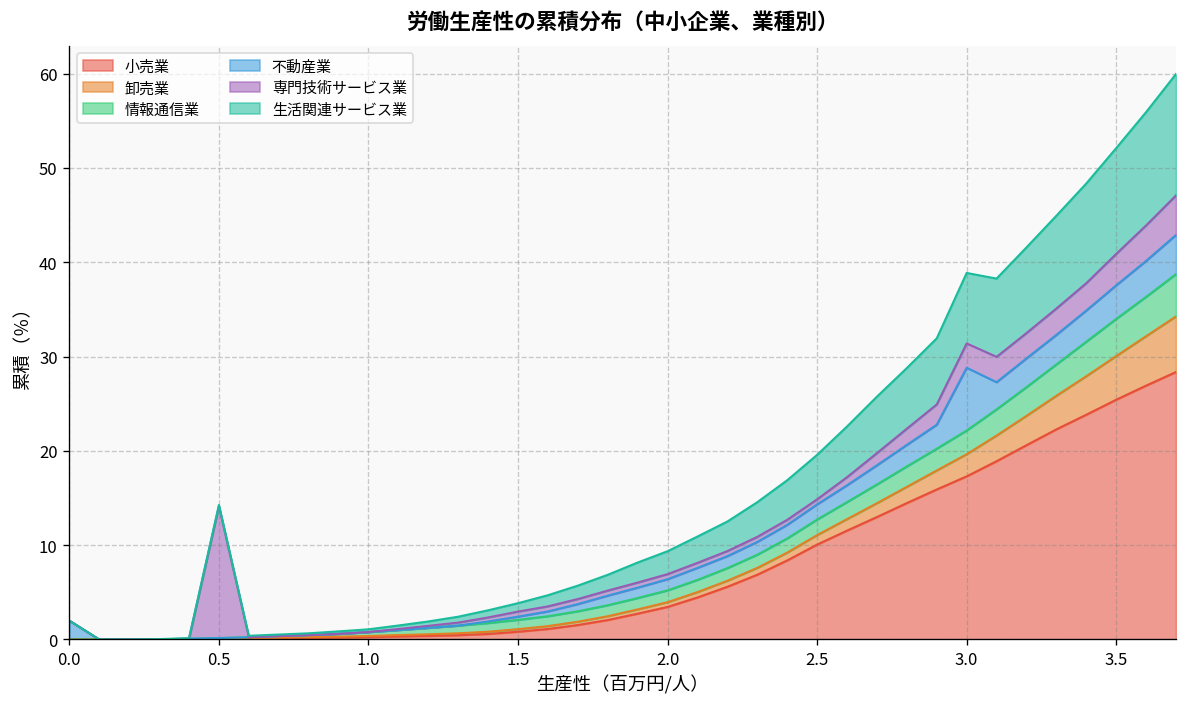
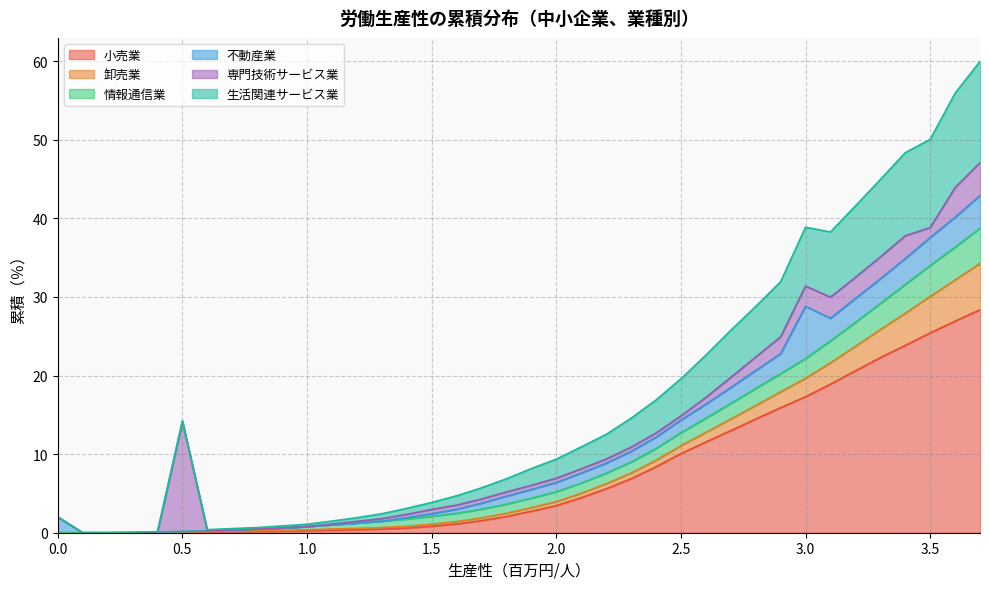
専門技術サービス業, 3.5: 3 -> 1
